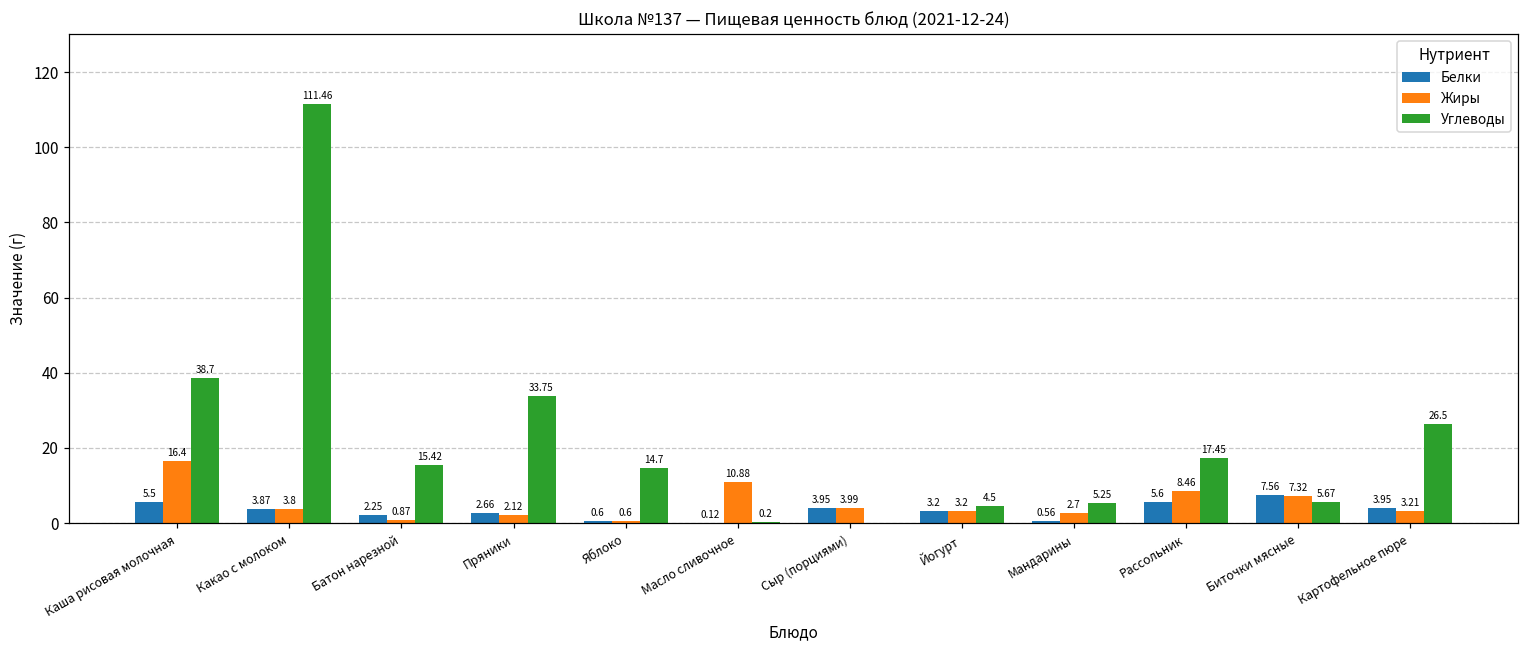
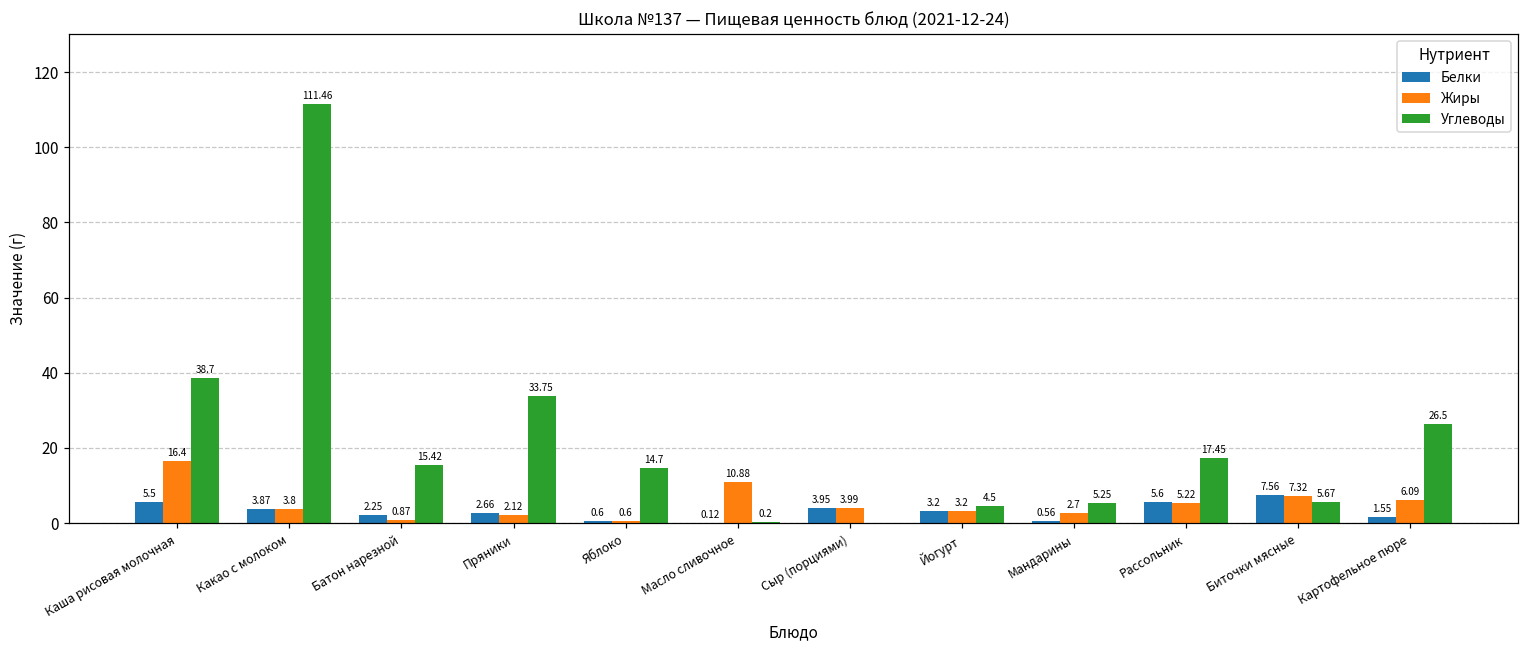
Жиры, Рассольник: 8.46 -> 5.22
Белки, Картофельное пюре: 3.95 -> 1.55
Жиры, Картофельное пюре: 3.21 -> 6.09
